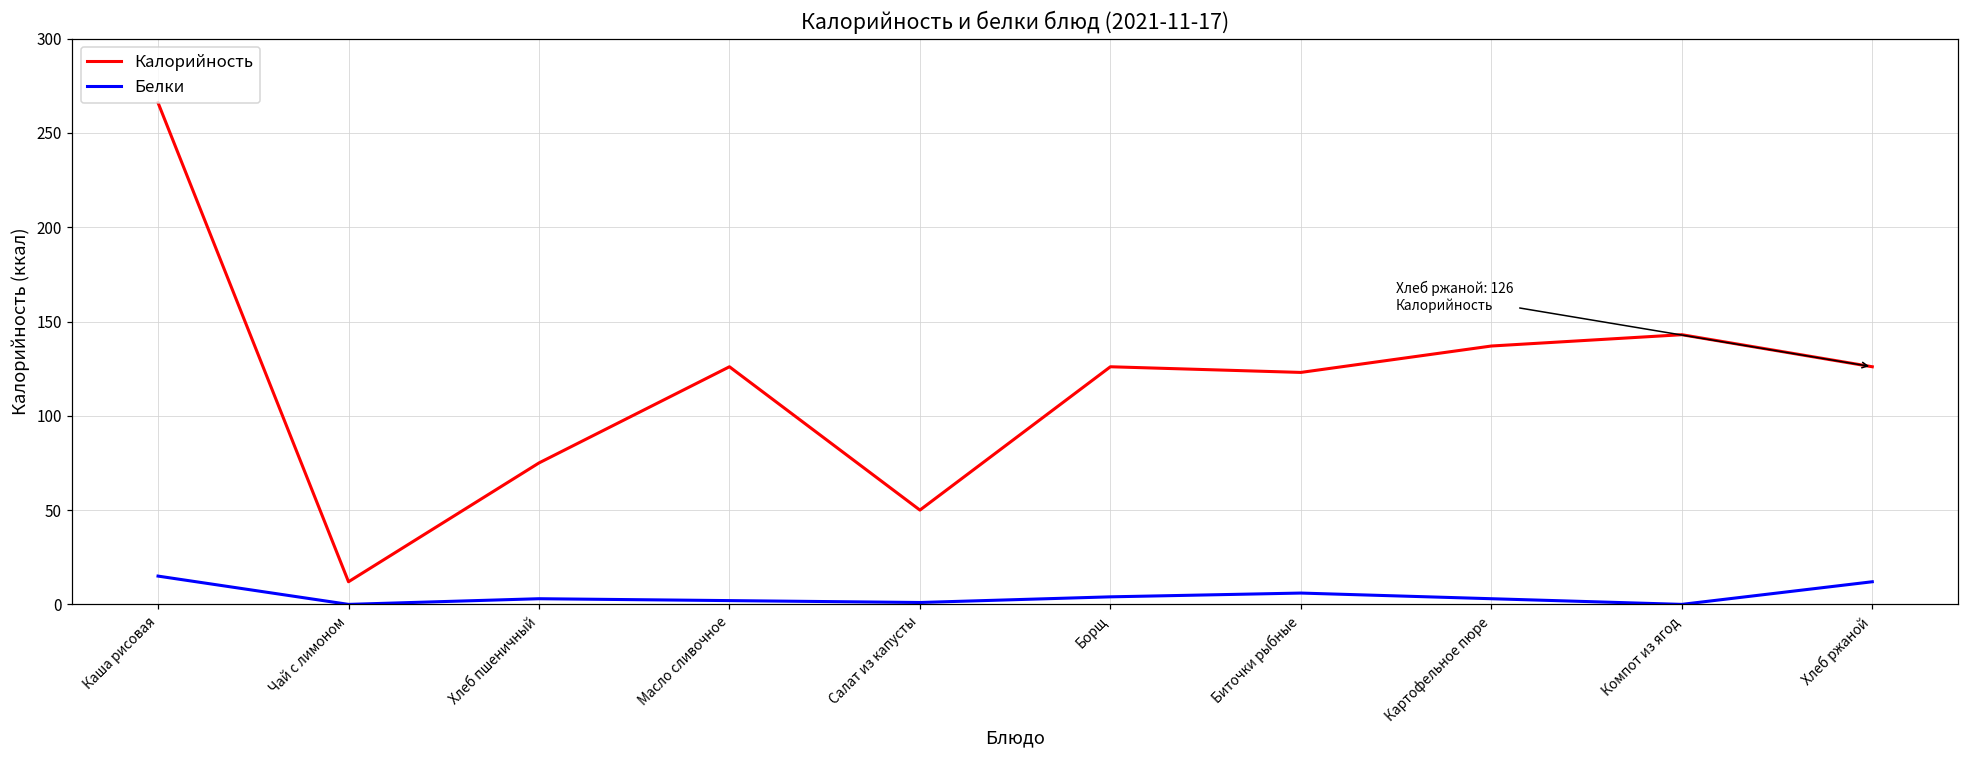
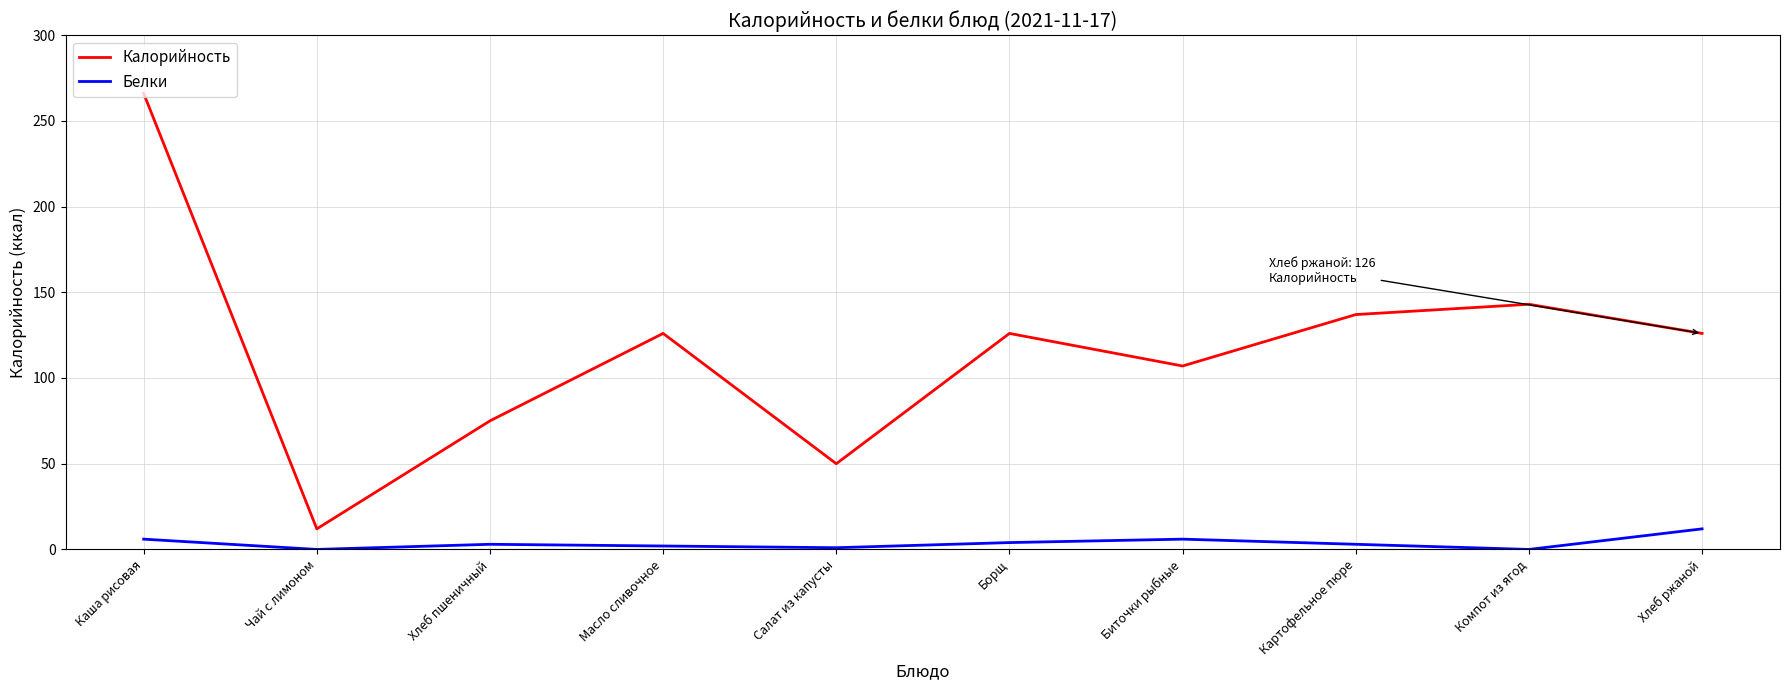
Белки, Каша рисовая: 15 -> 6
Калорийность, Биточки рыбные: 123 -> 107
